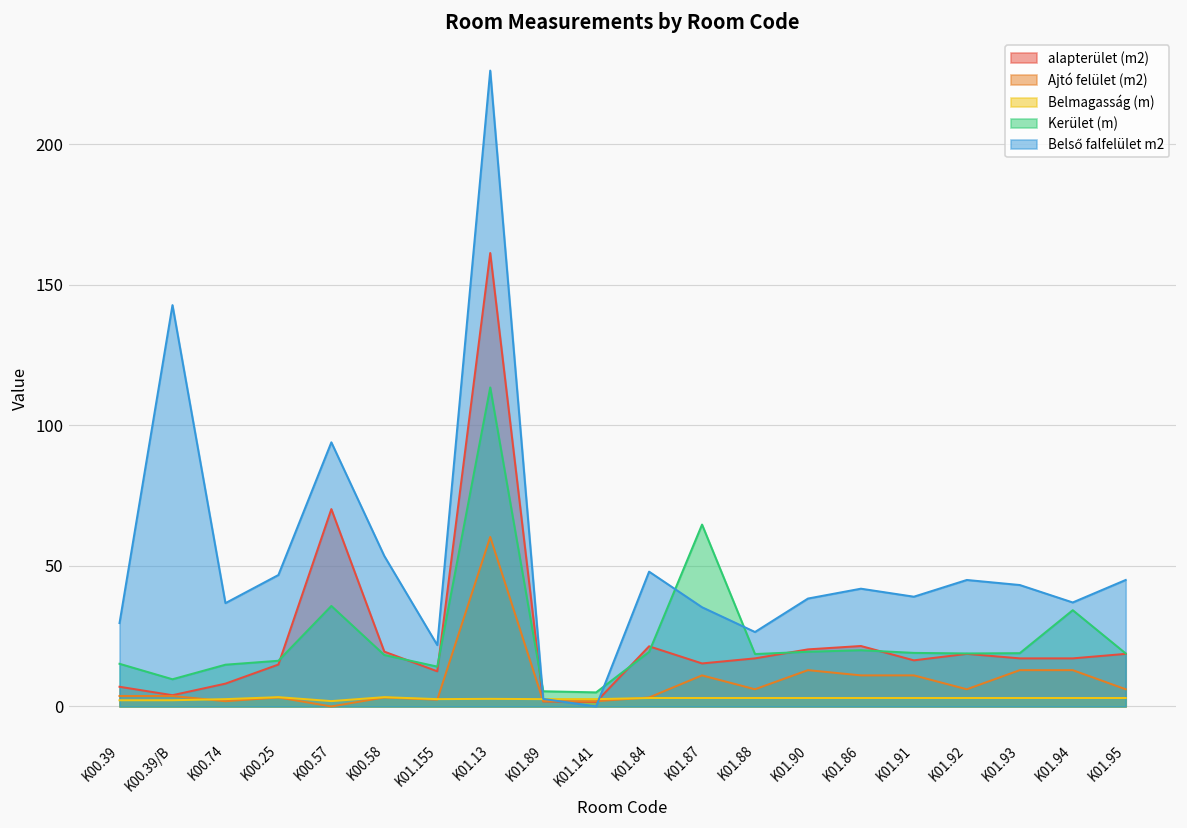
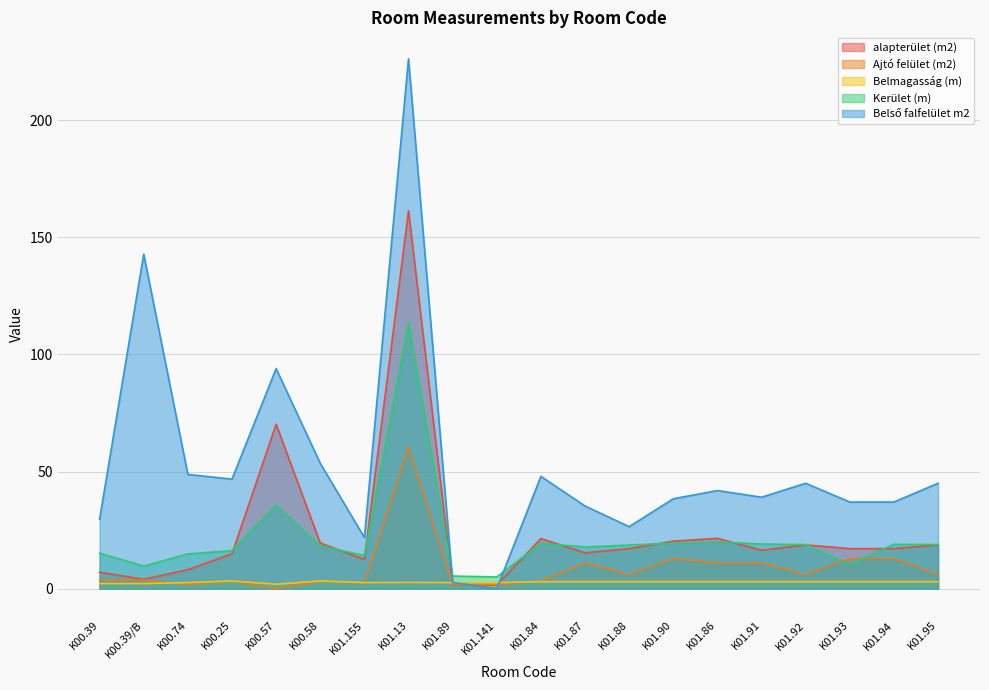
Belső falfelület m2, K00.74: 37 -> 49
Kerület (m), K01.87: 65 -> 18
Kerület (m), K01.93: 19 -> 10
Belső falfelület m2, K01.93: 43 -> 37
Kerület (m), K01.94: 34 -> 19
